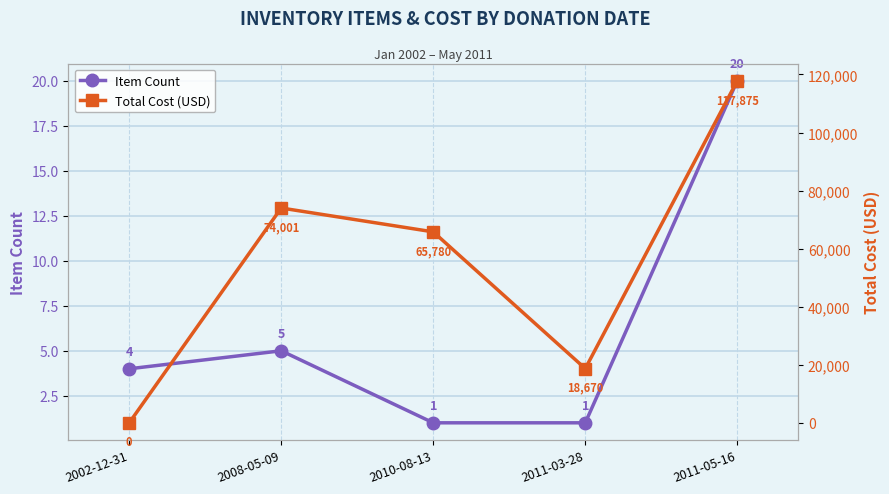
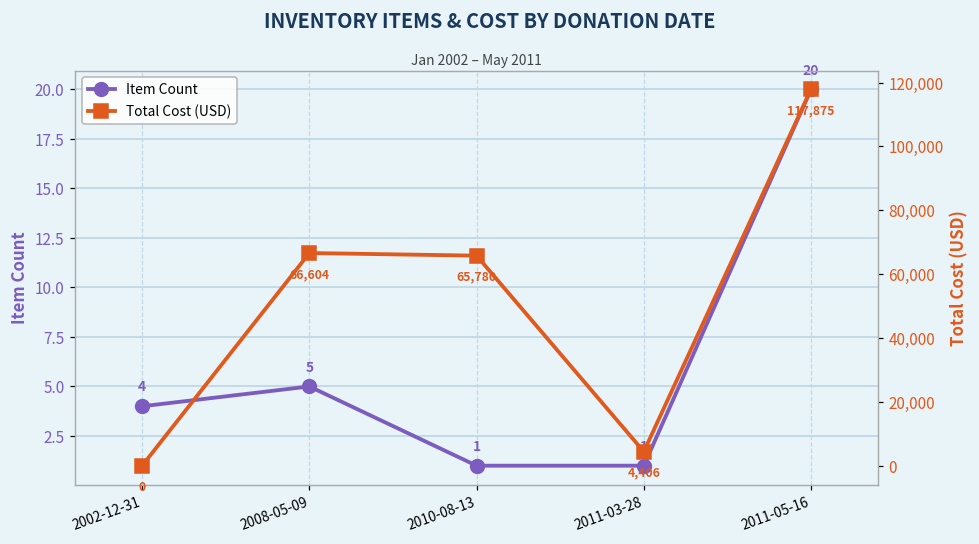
Total Cost (USD), 2008-05-09: 74,001 -> 66,604
Total Cost (USD), 2011-03-28: 18,670 -> 4,406
